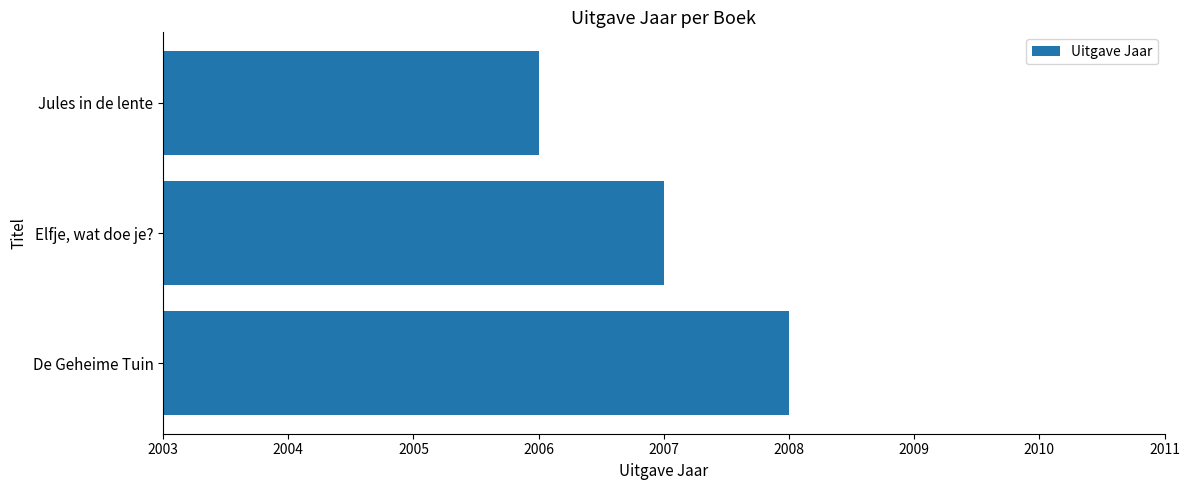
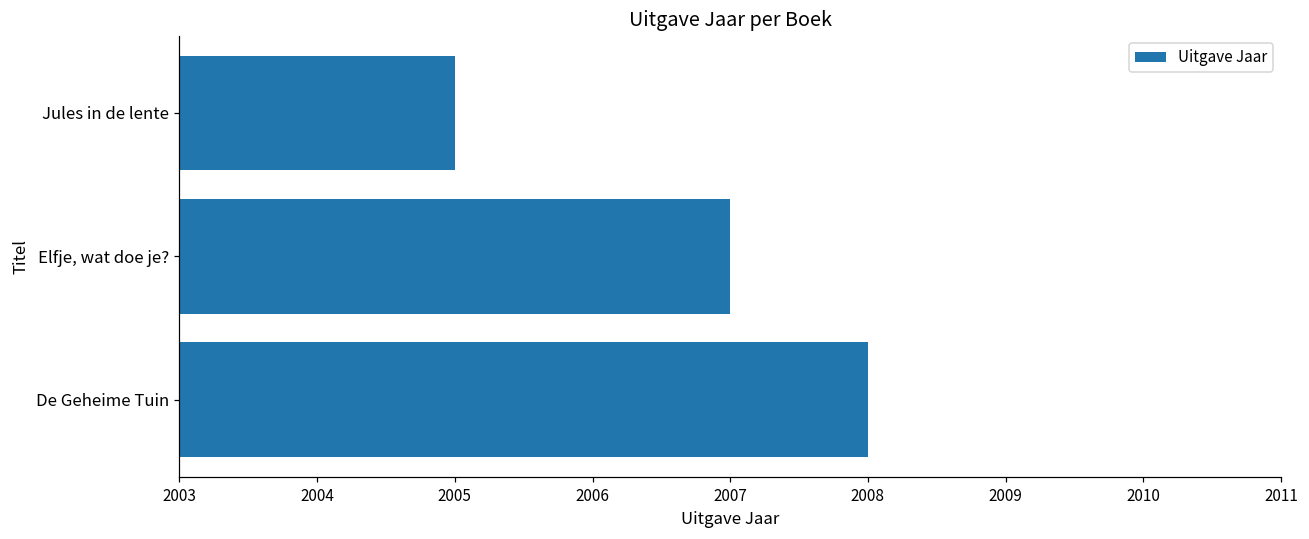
Jules in de lente: 2006 -> 2005
